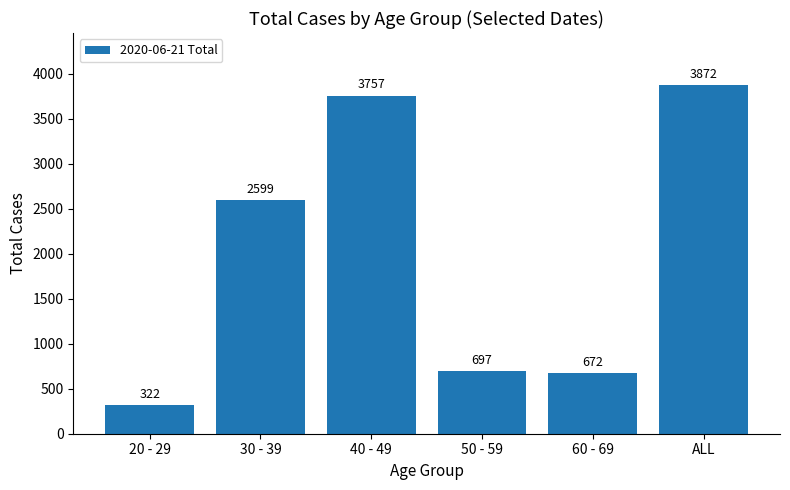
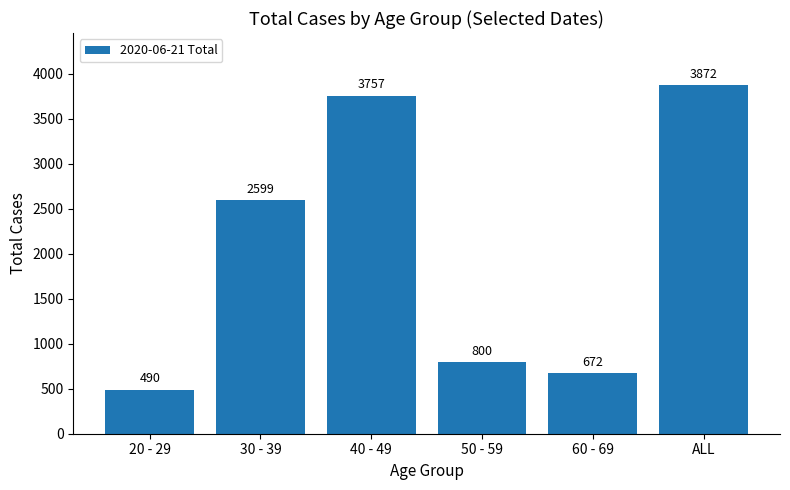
20 - 29: 322 -> 490
50 - 59: 697 -> 800
